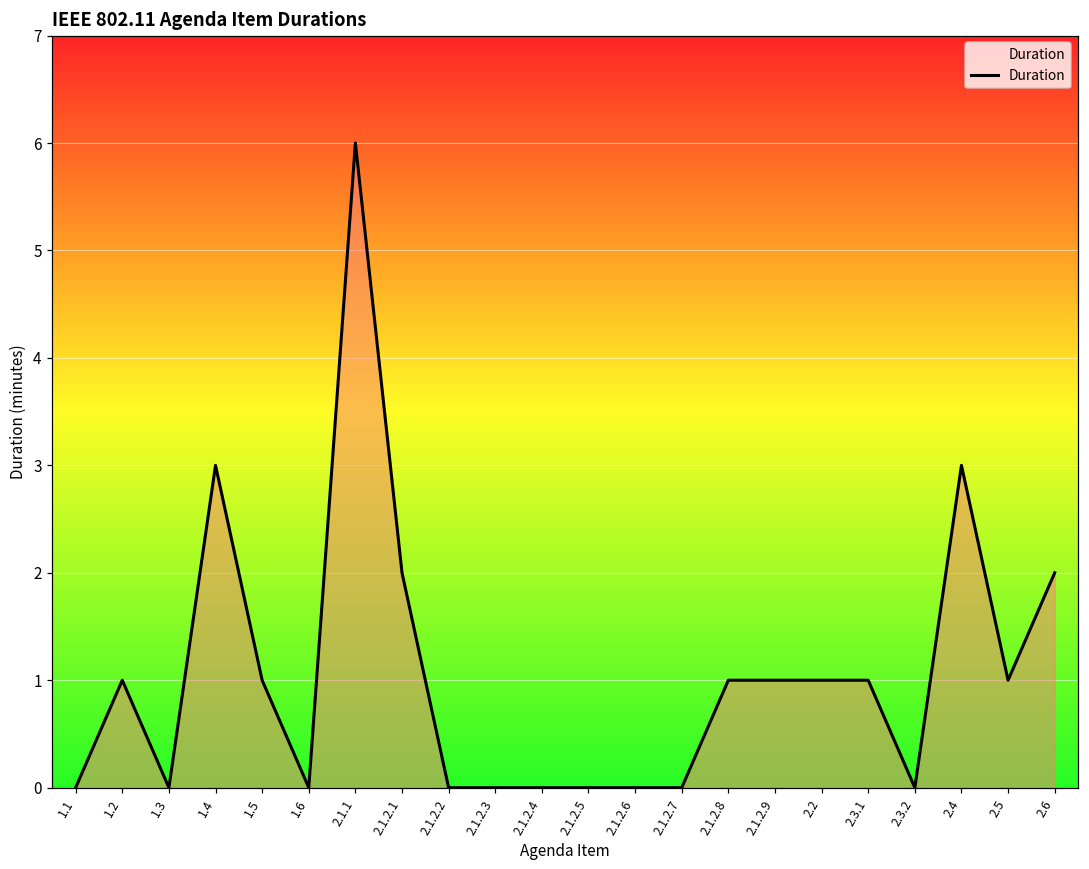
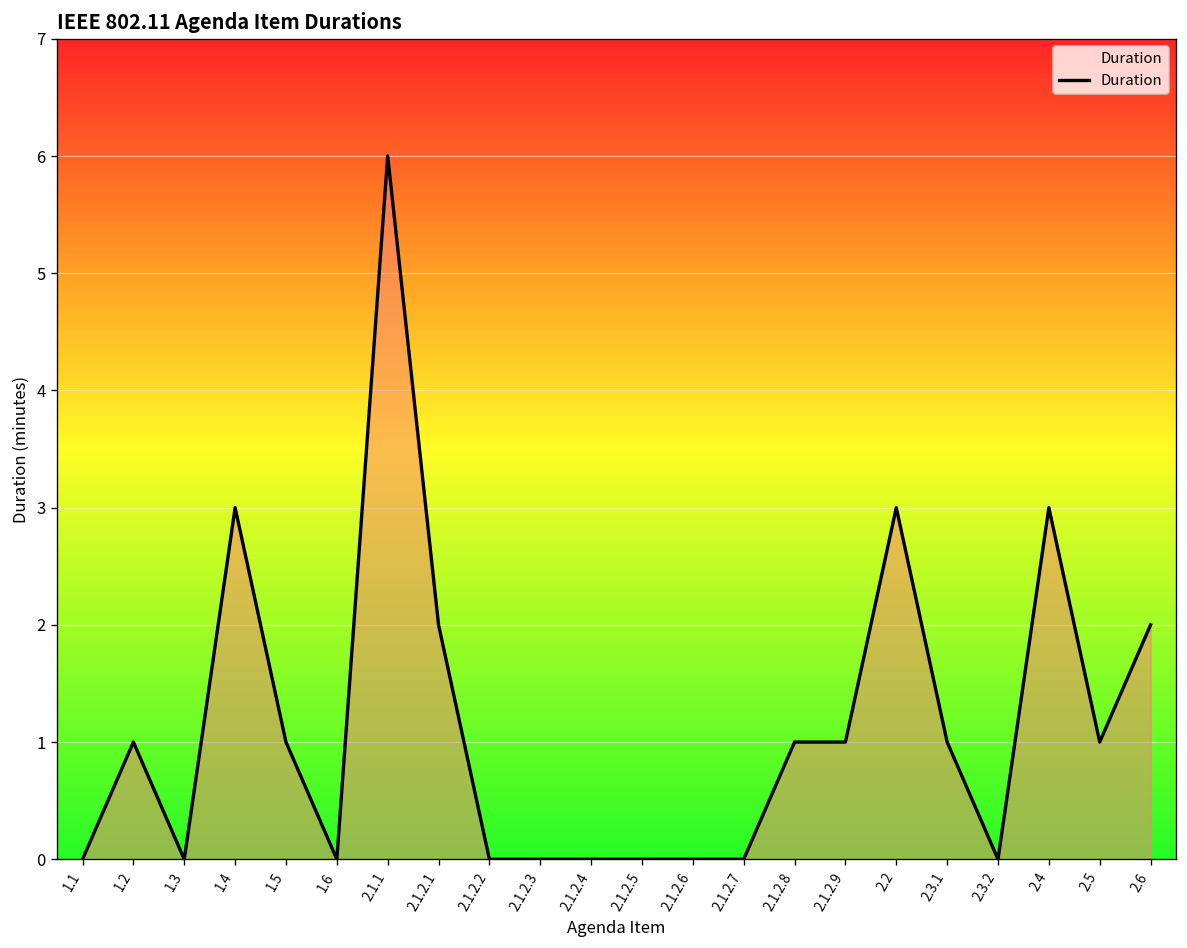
2.2: 1 -> 3
